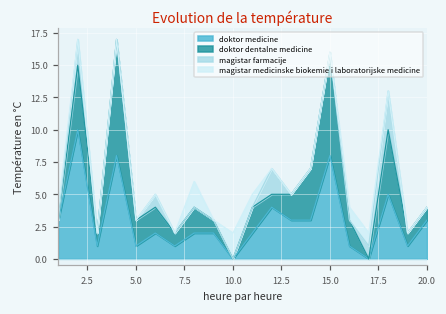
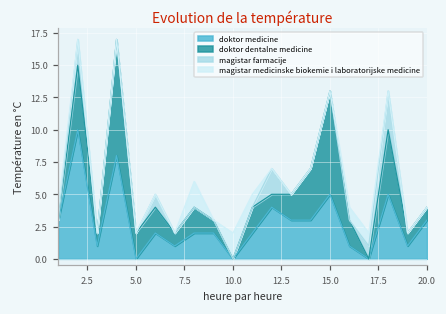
doktor medicine, 5.0: 1 -> 0
doktor medicine, 15.0: 8 -> 5
